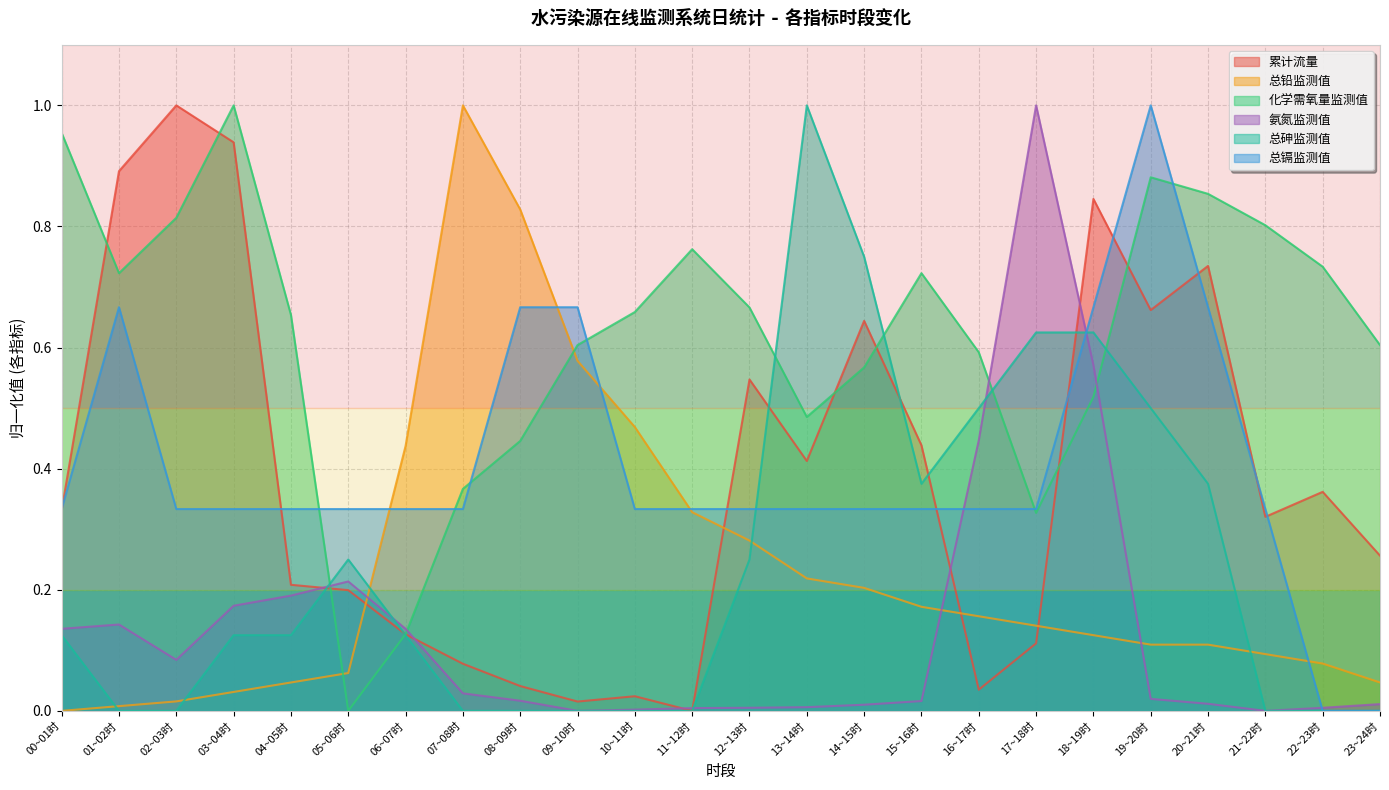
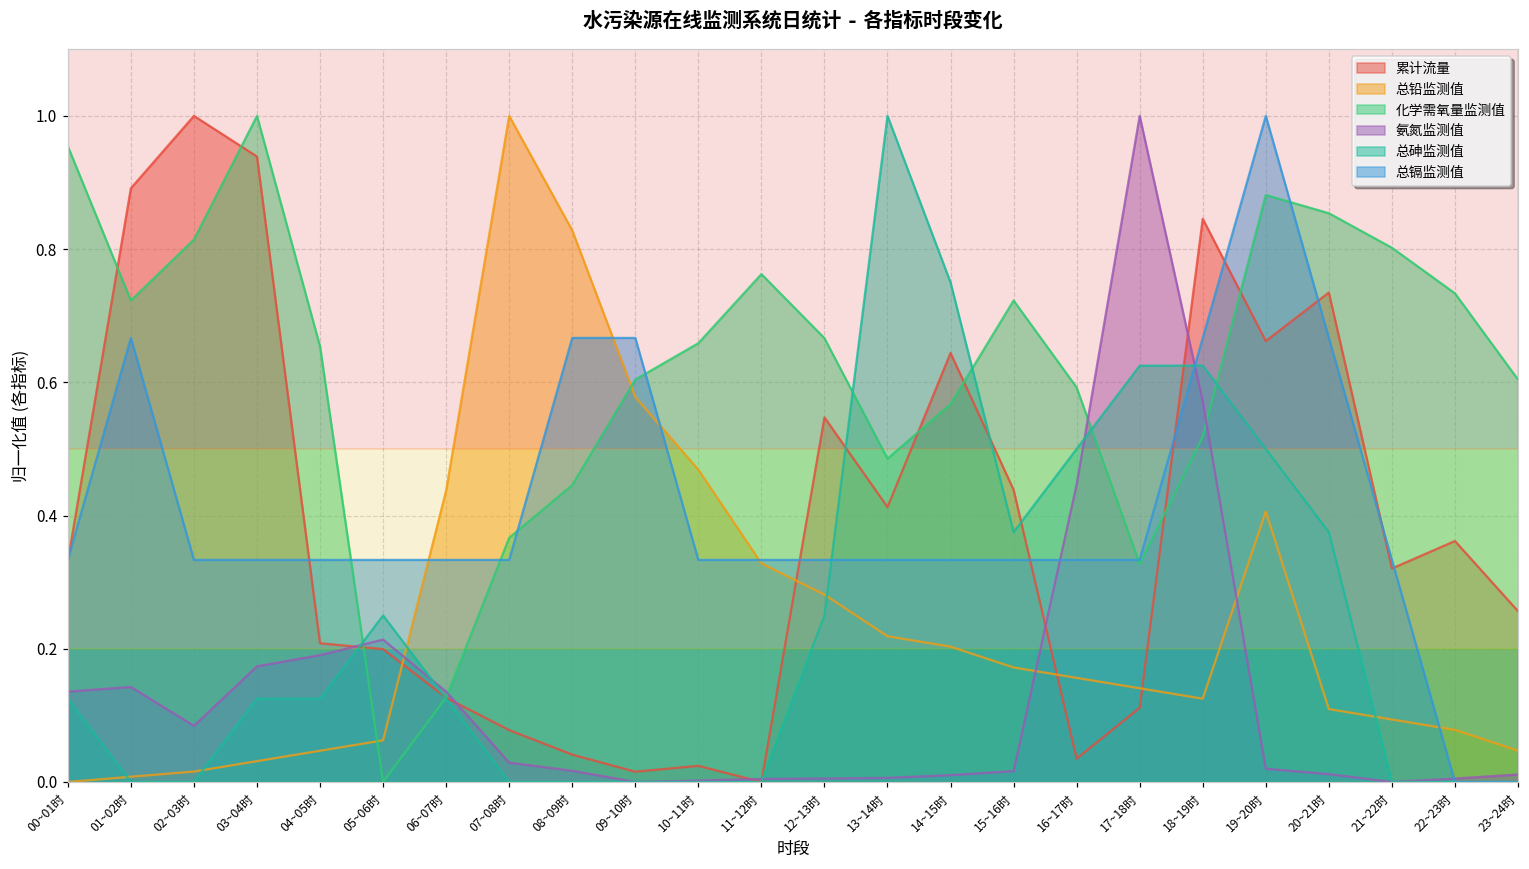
总铅监测值, 19~20时: 0.11 -> 0.41
